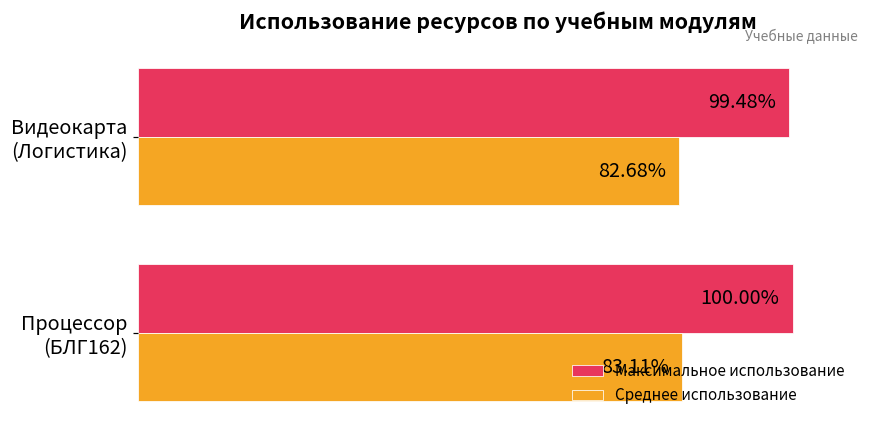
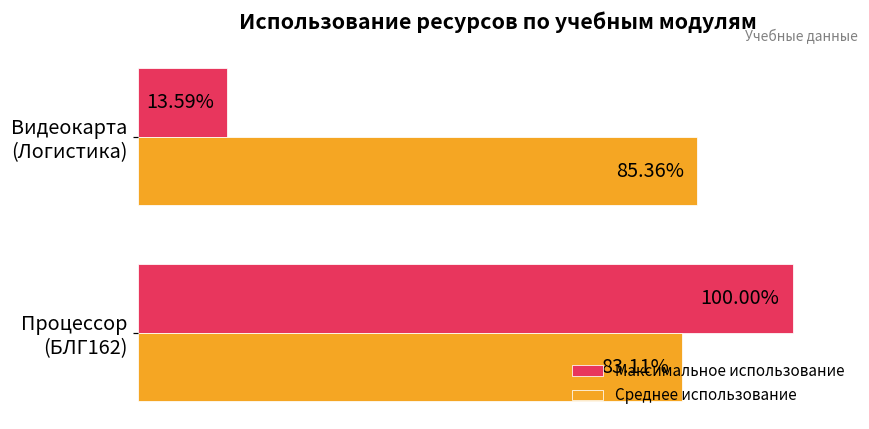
Максимальное использование, Видеокарта (Логистика): 99.48% -> 13.59%
Среднее использование, Видеокарта (Логистика): 82.68% -> 85.36%
